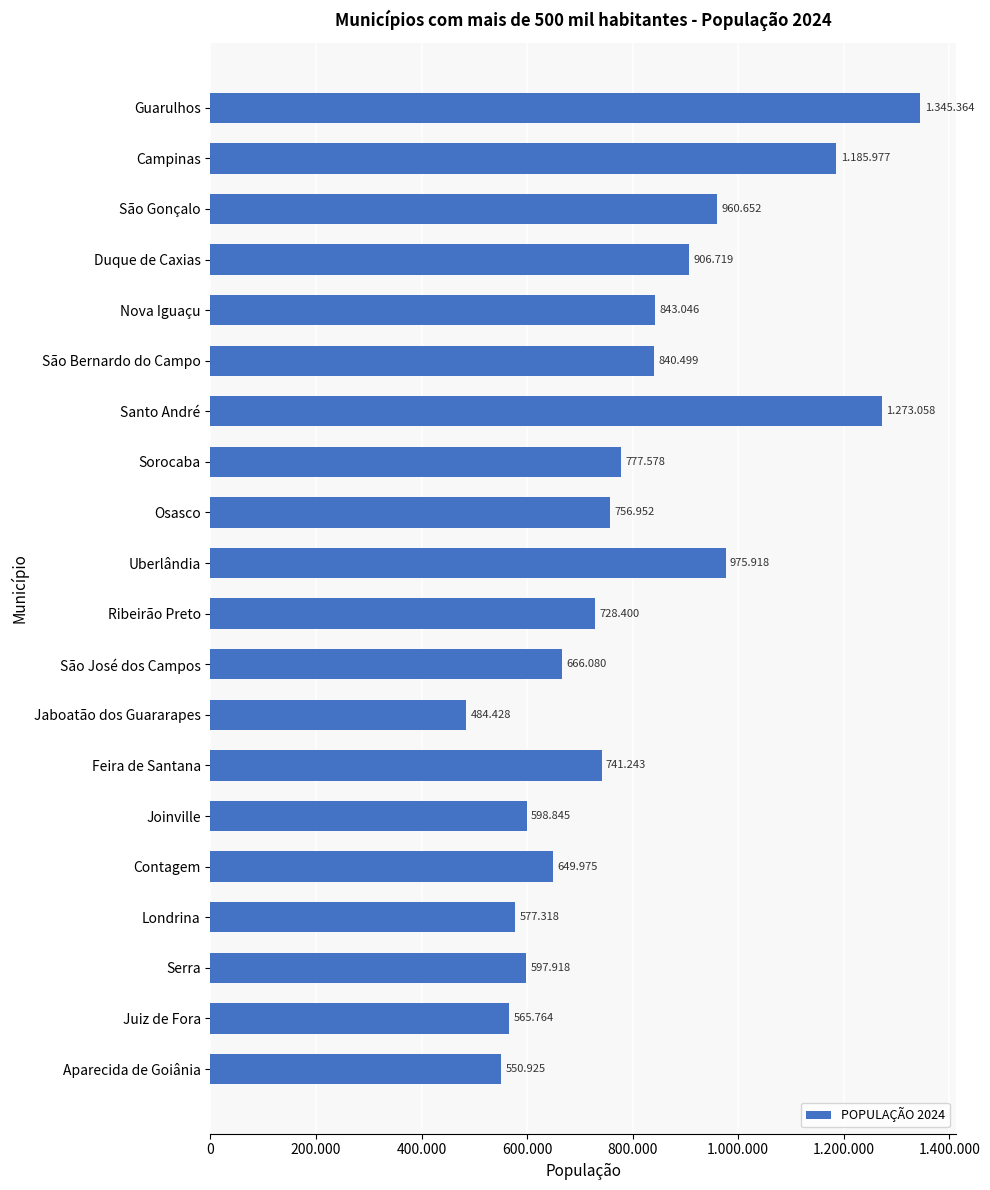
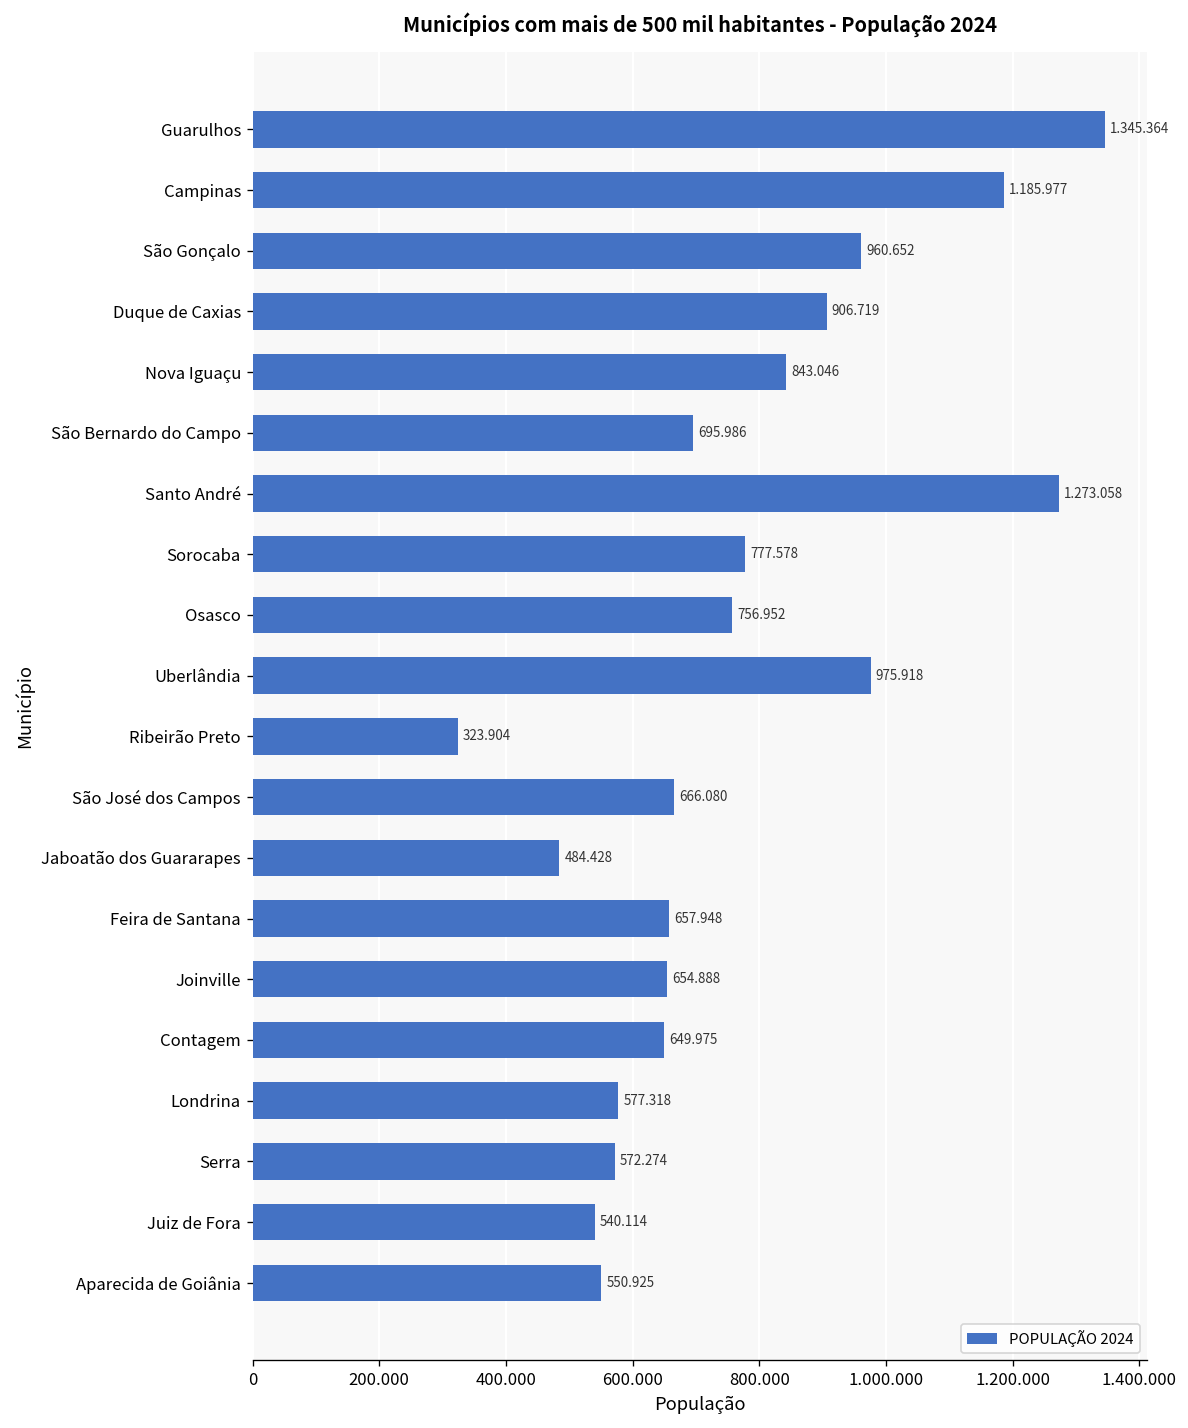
São Bernardo do Campo: 840.499 -> 695.986
Ribeirão Preto: 728.400 -> 323.904
Feira de Santana: 741.243 -> 657.948
Joinville: 598.845 -> 654.888
Serra: 597.918 -> 572.274
Juiz de Fora: 565.764 -> 540.114
